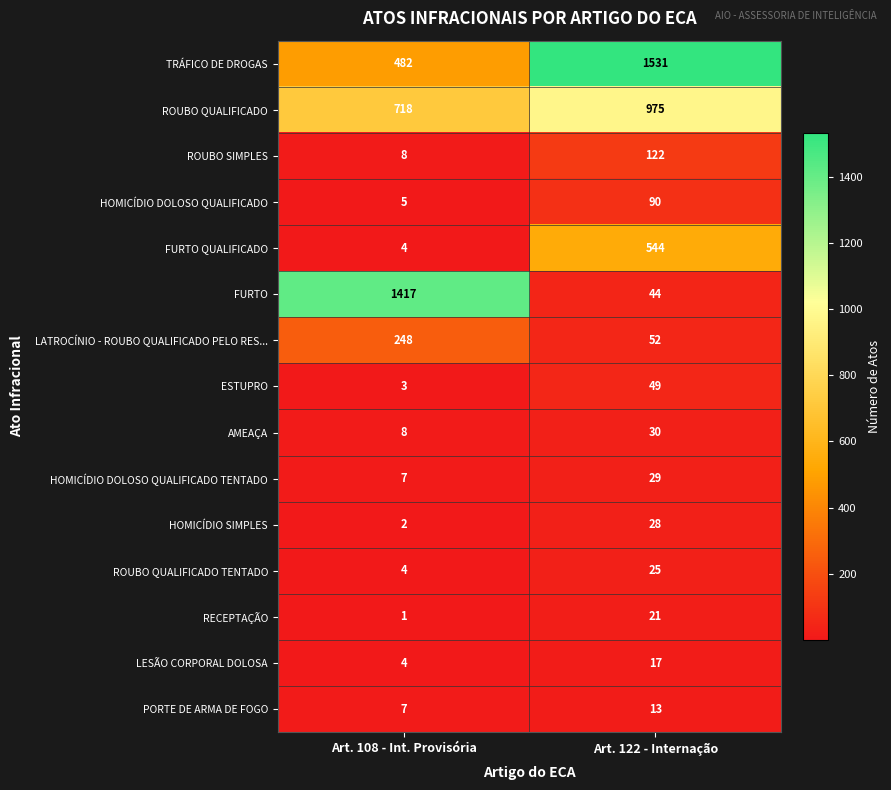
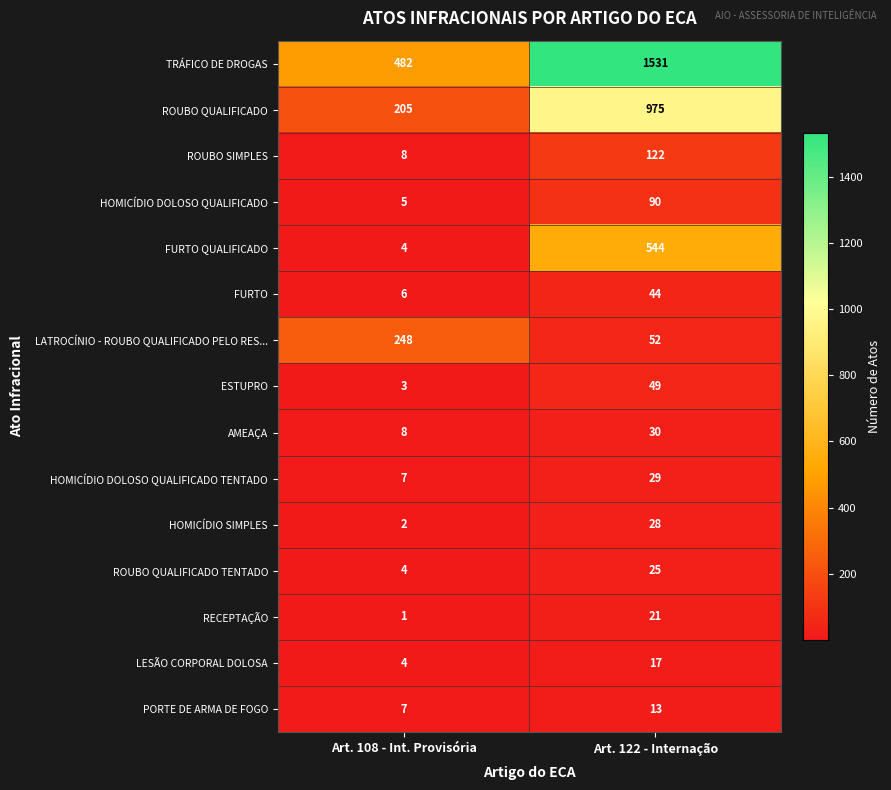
ROUBO QUALIFICADO, Art. 108 - Int. Provisória: 718 -> 205
FURTO, Art. 108 - Int. Provisória: 1417 -> 6
